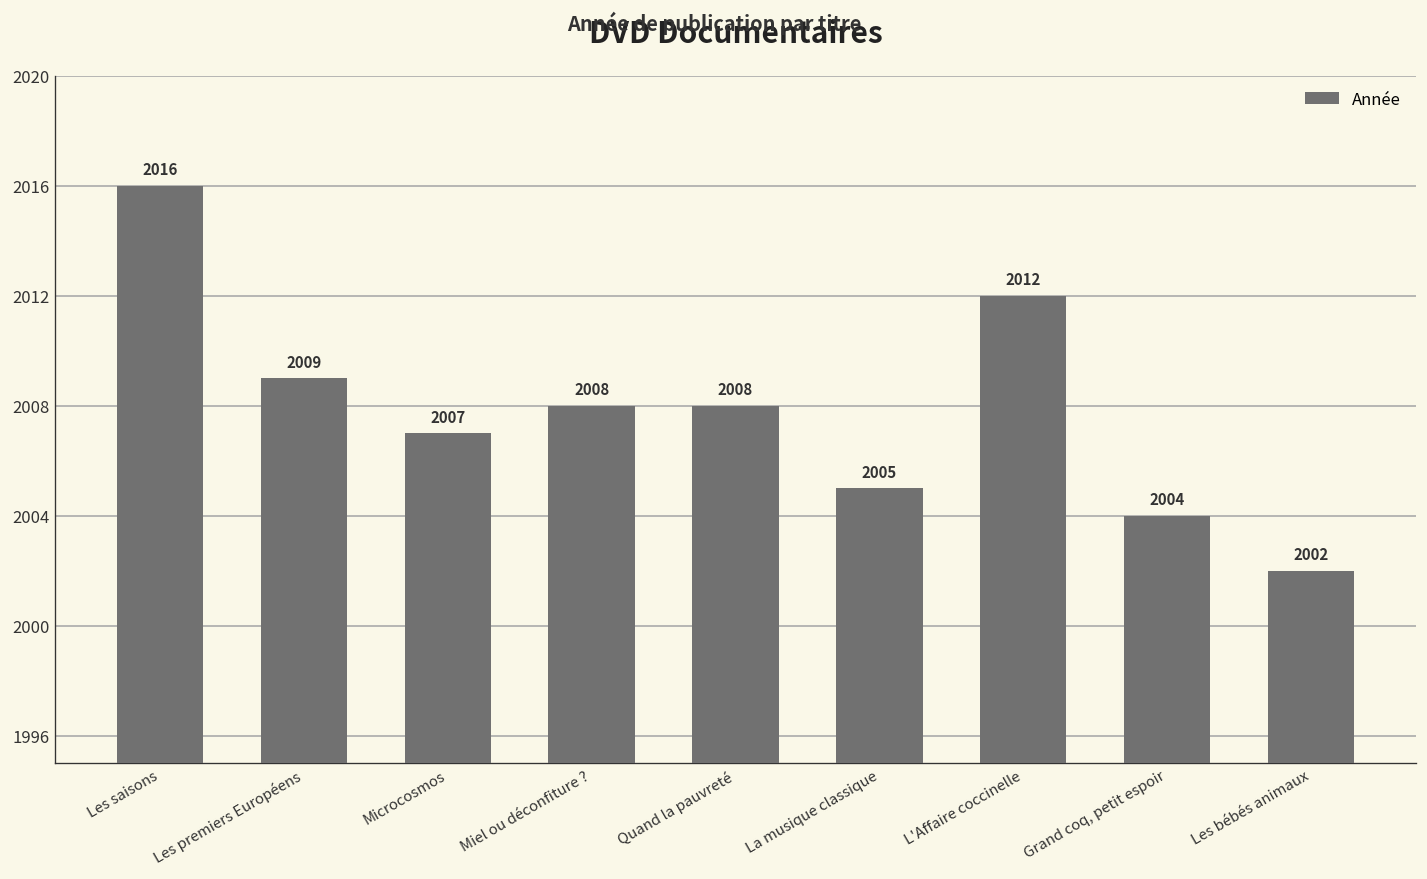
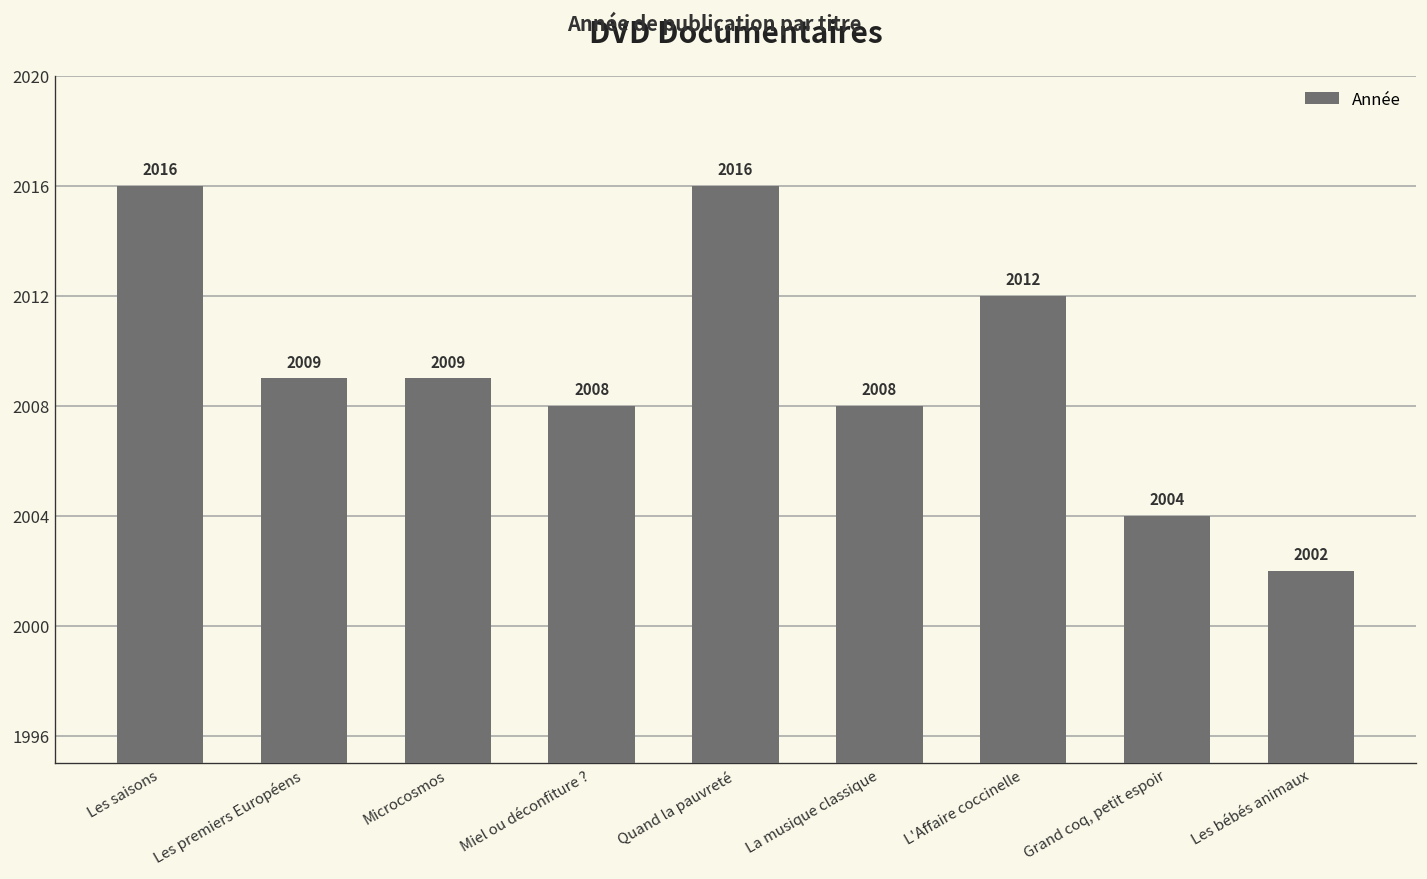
Microcosmos: 2007 -> 2009
Quand la pauvreté: 2008 -> 2016
La musique classique: 2005 -> 2008
